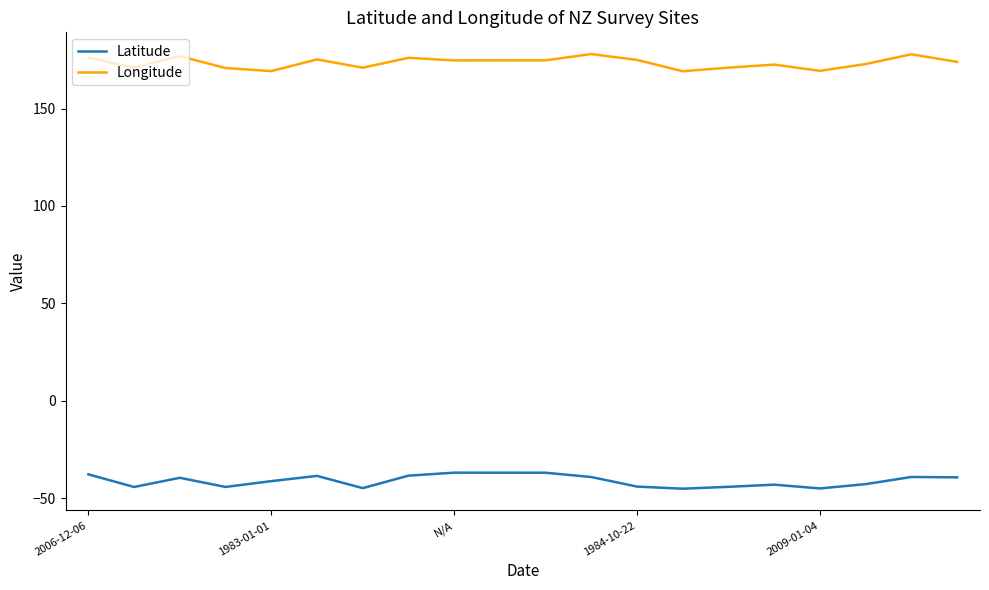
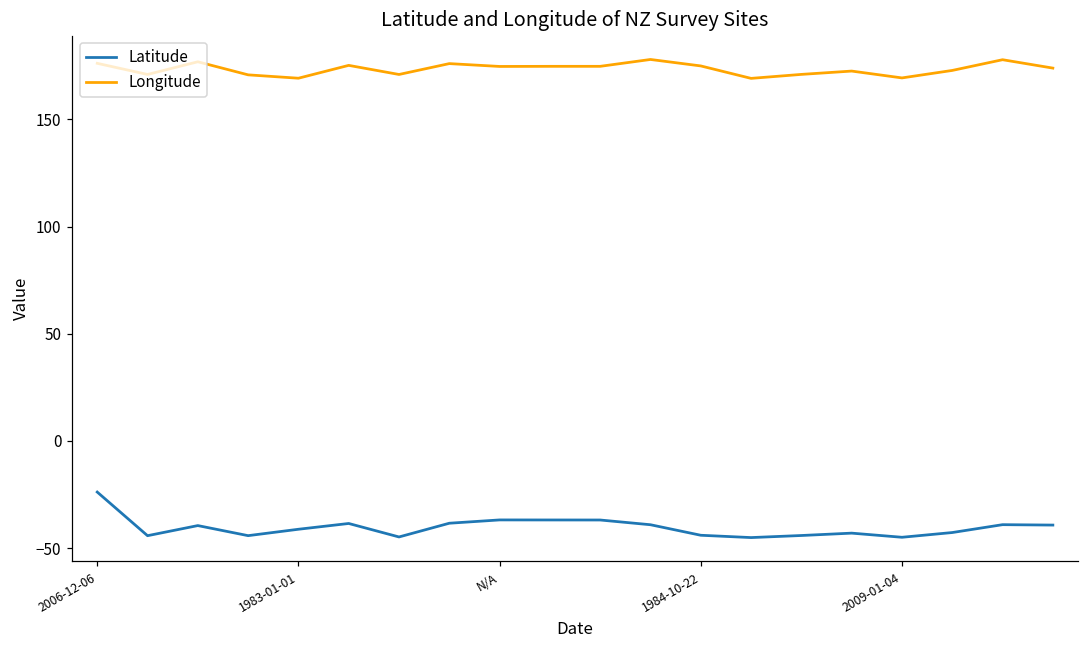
Latitude, 2006-12-06: -38 -> -24
